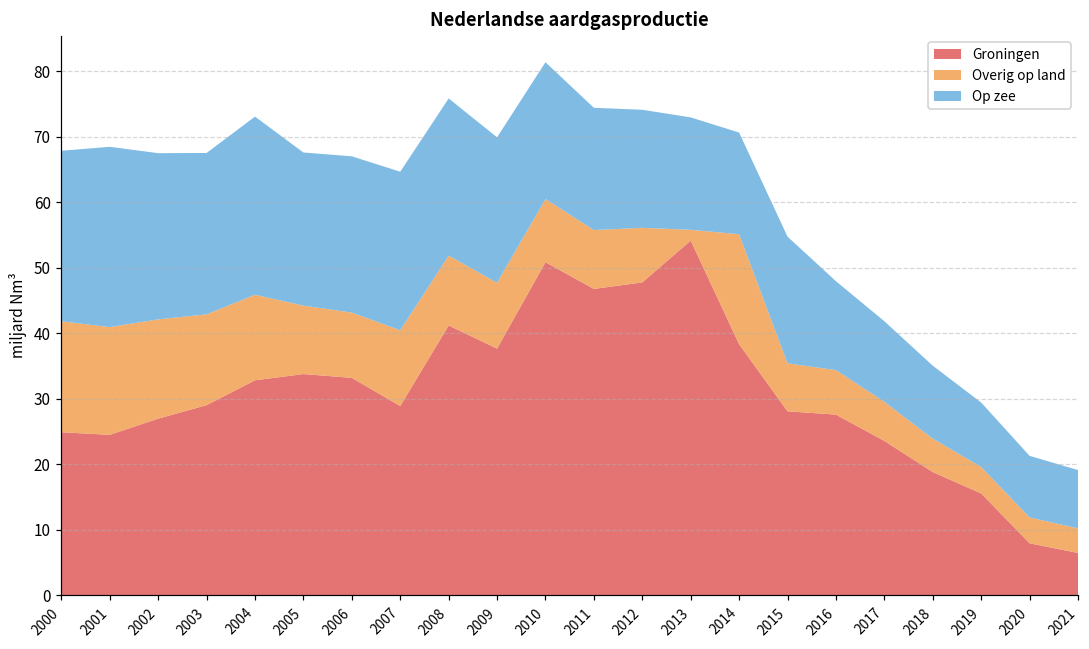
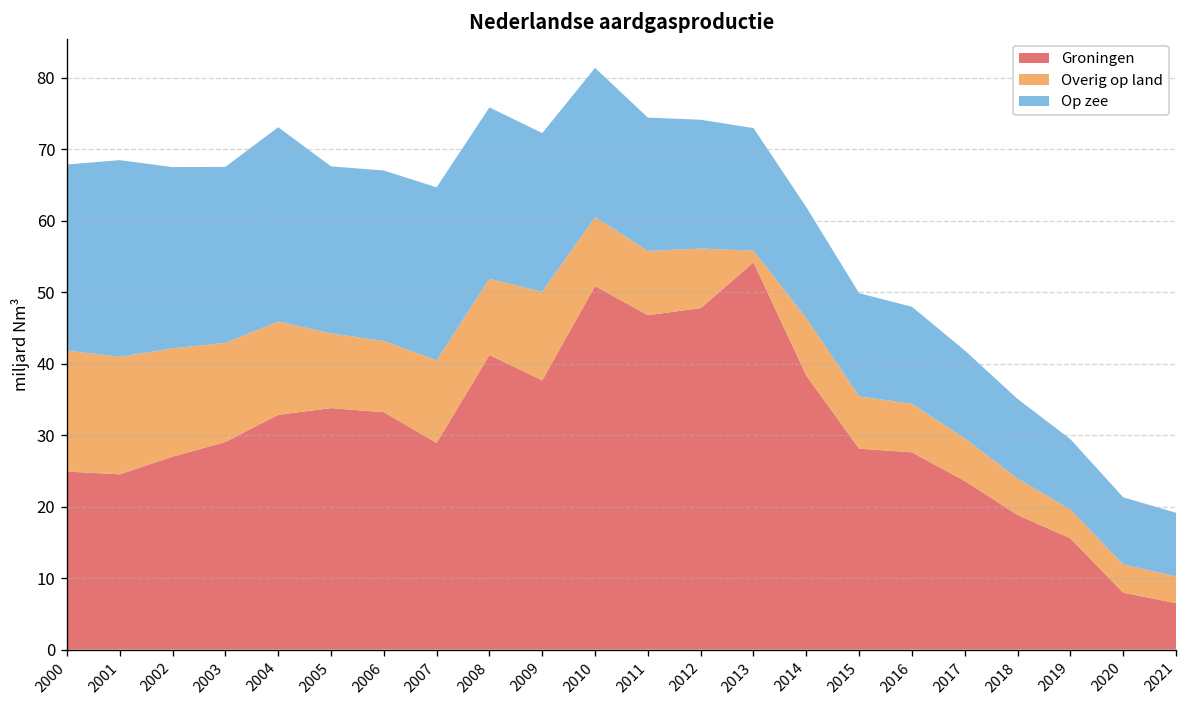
Overig op land, 2009: 10 -> 12
Overig op land, 2014: 17 -> 8
Op zee, 2015: 19 -> 14
